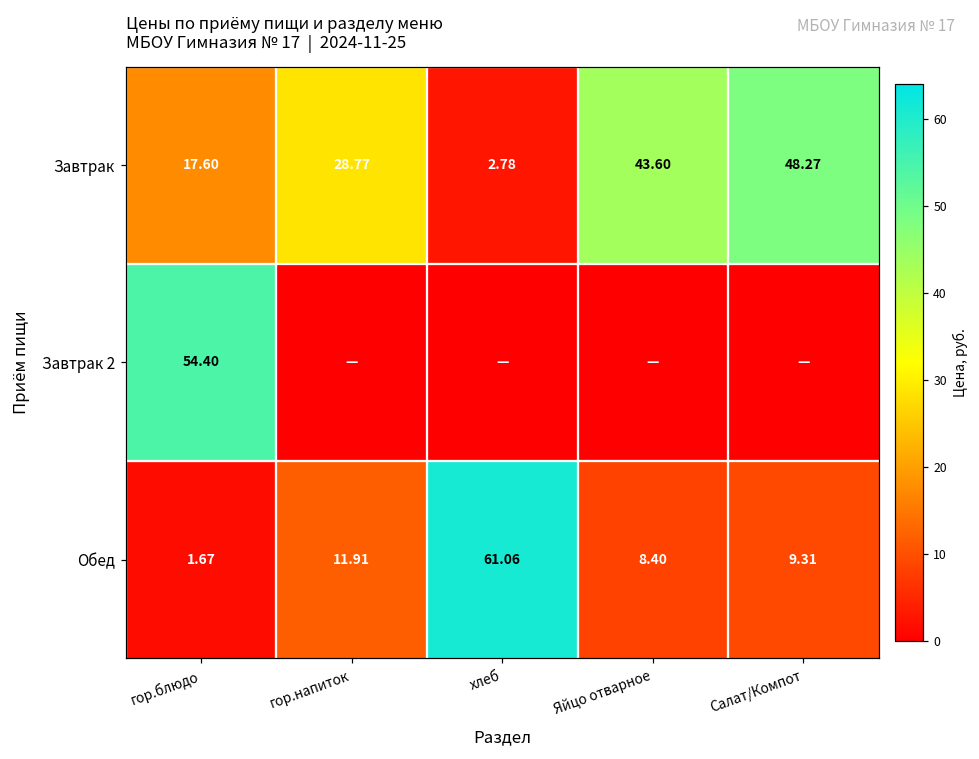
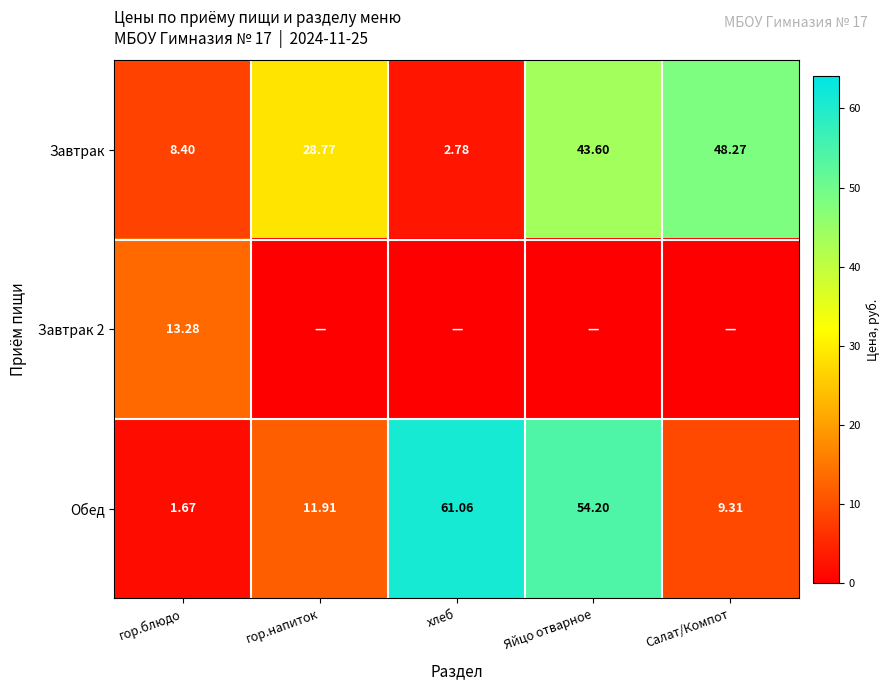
Завтрак, гор.блюдо: 17.60 -> 8.40
Завтрак 2, гор.блюдо: 54.40 -> 13.28
Обед, Яйцо отварное: 8.40 -> 54.20
